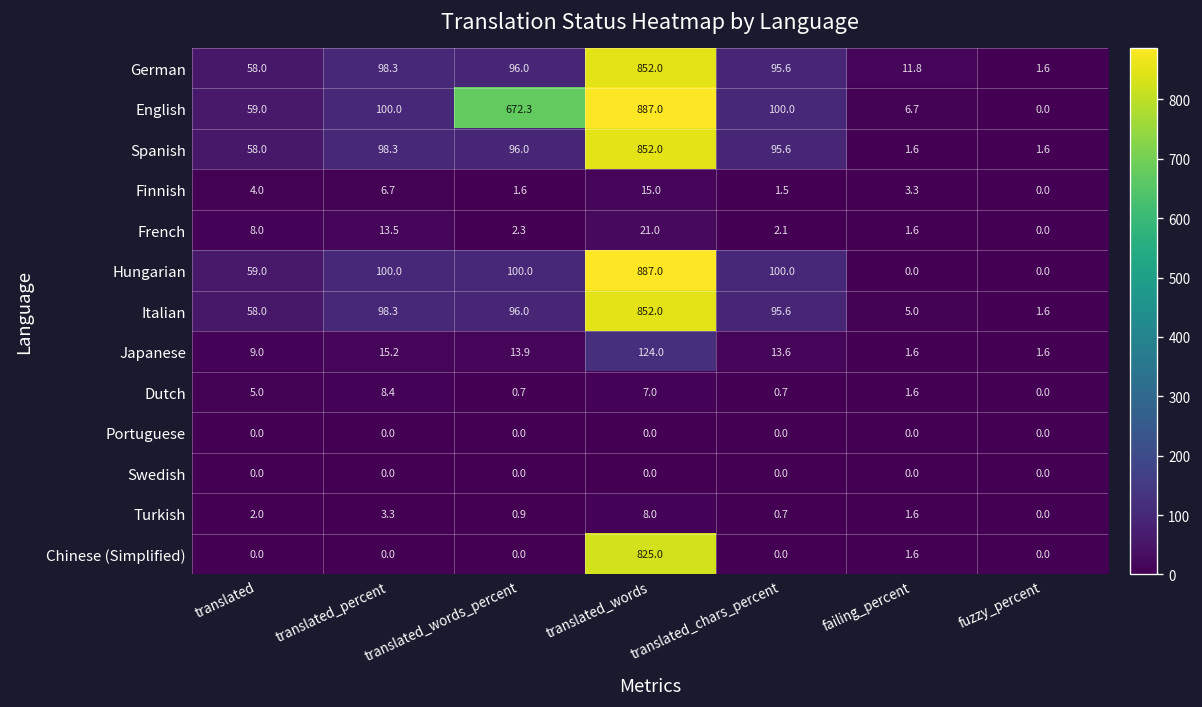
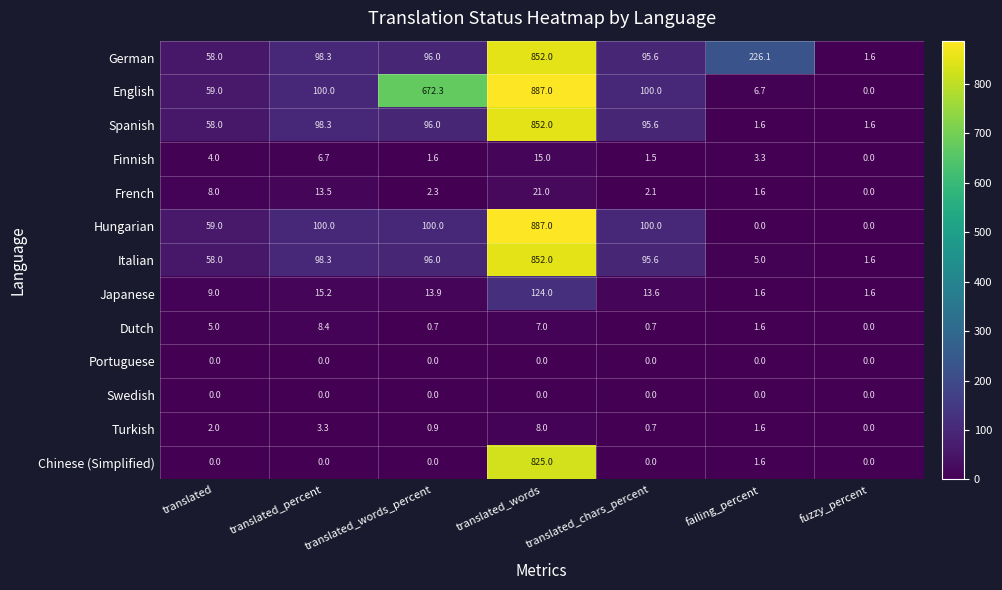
German, failing_percent: 11.8 -> 226.1
